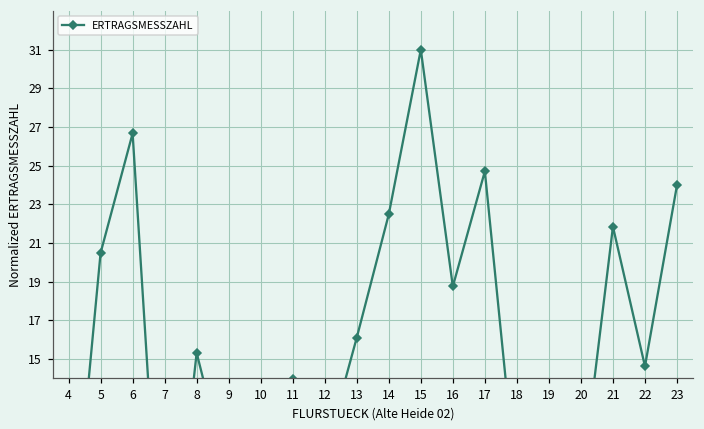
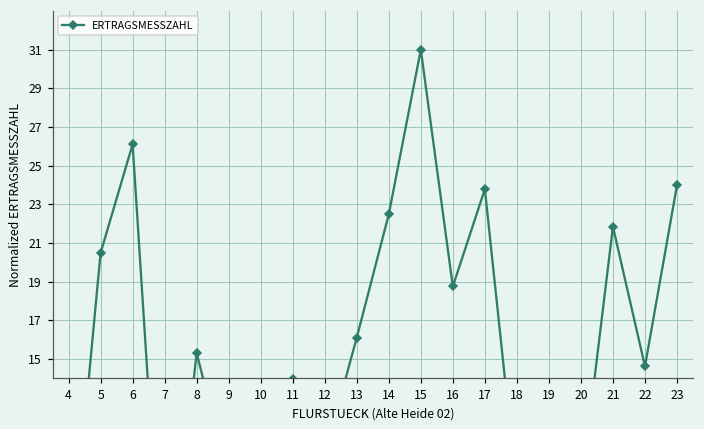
6: 26.7 -> 26.1
17: 24.7 -> 23.8
